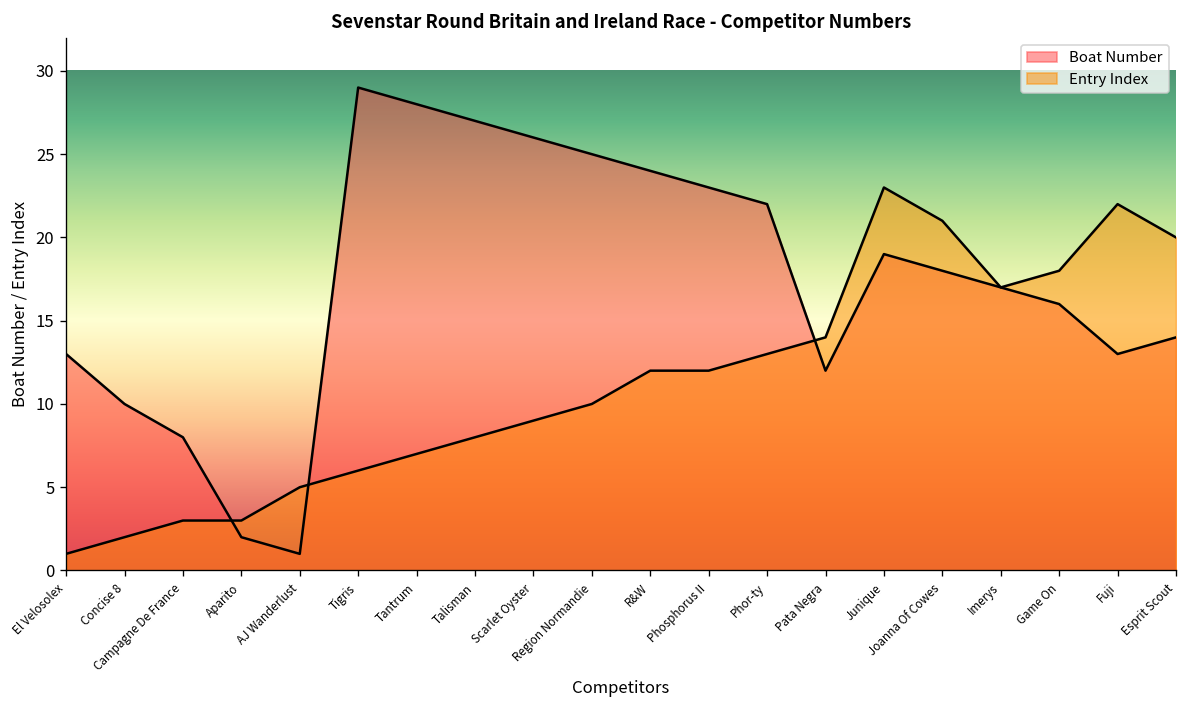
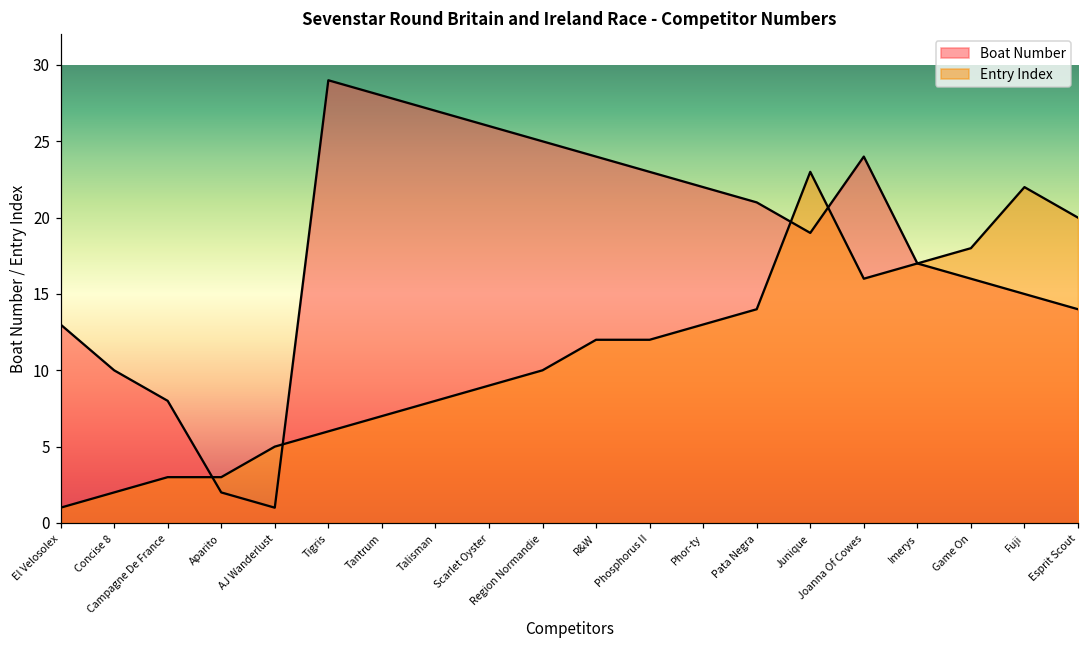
Boat Number, Pata Negra: 12 -> 21
Boat Number, Joanna Of Cowes: 18 -> 24
Entry Index, Joanna Of Cowes: 21 -> 16
Boat Number, Fuji: 13 -> 15
